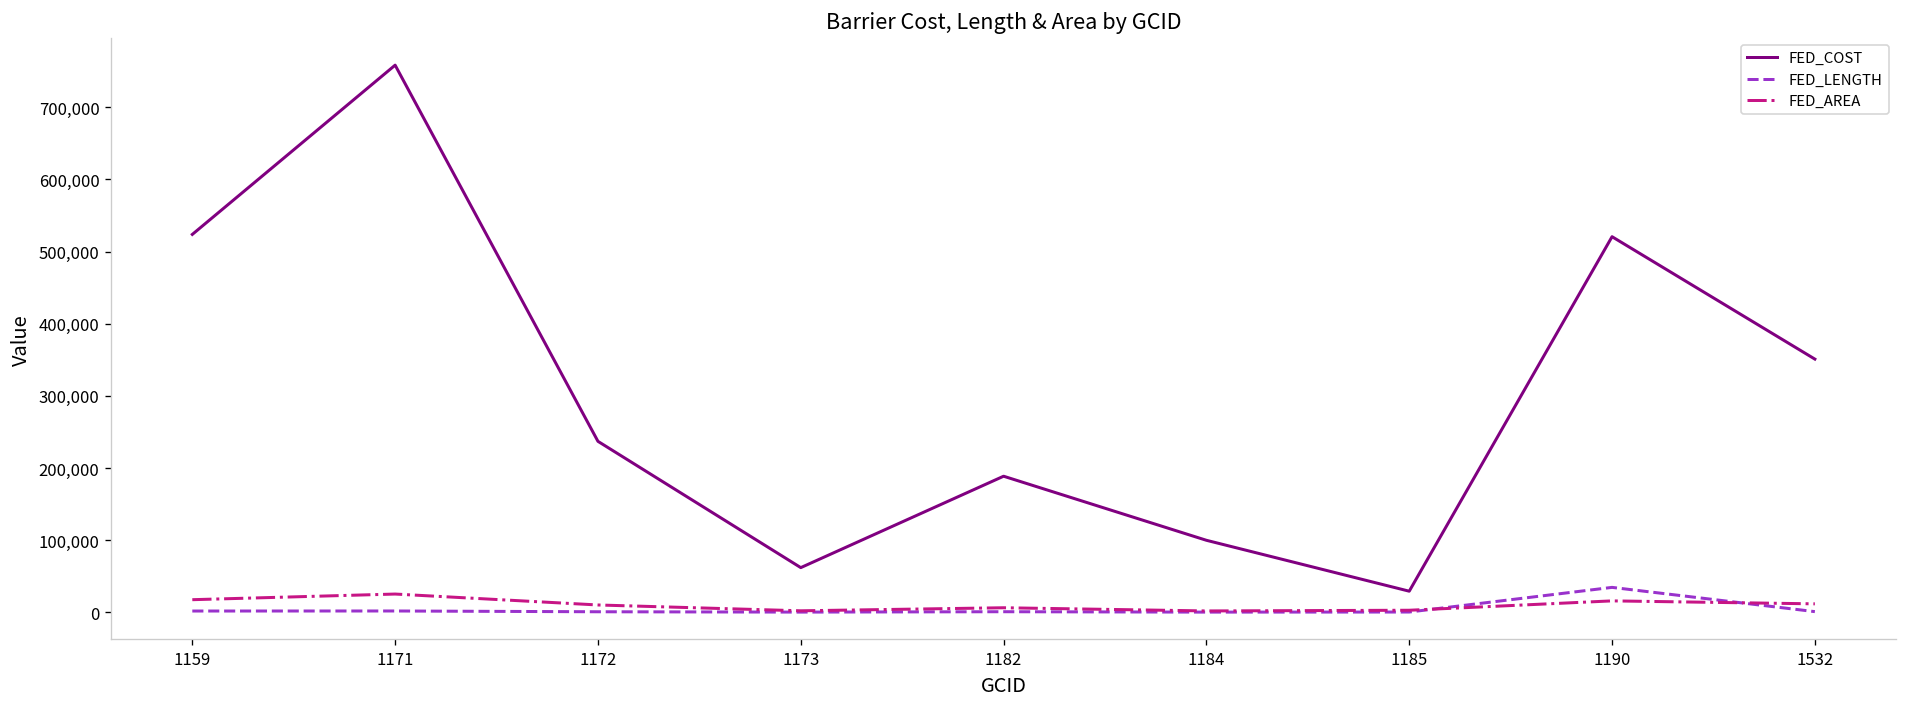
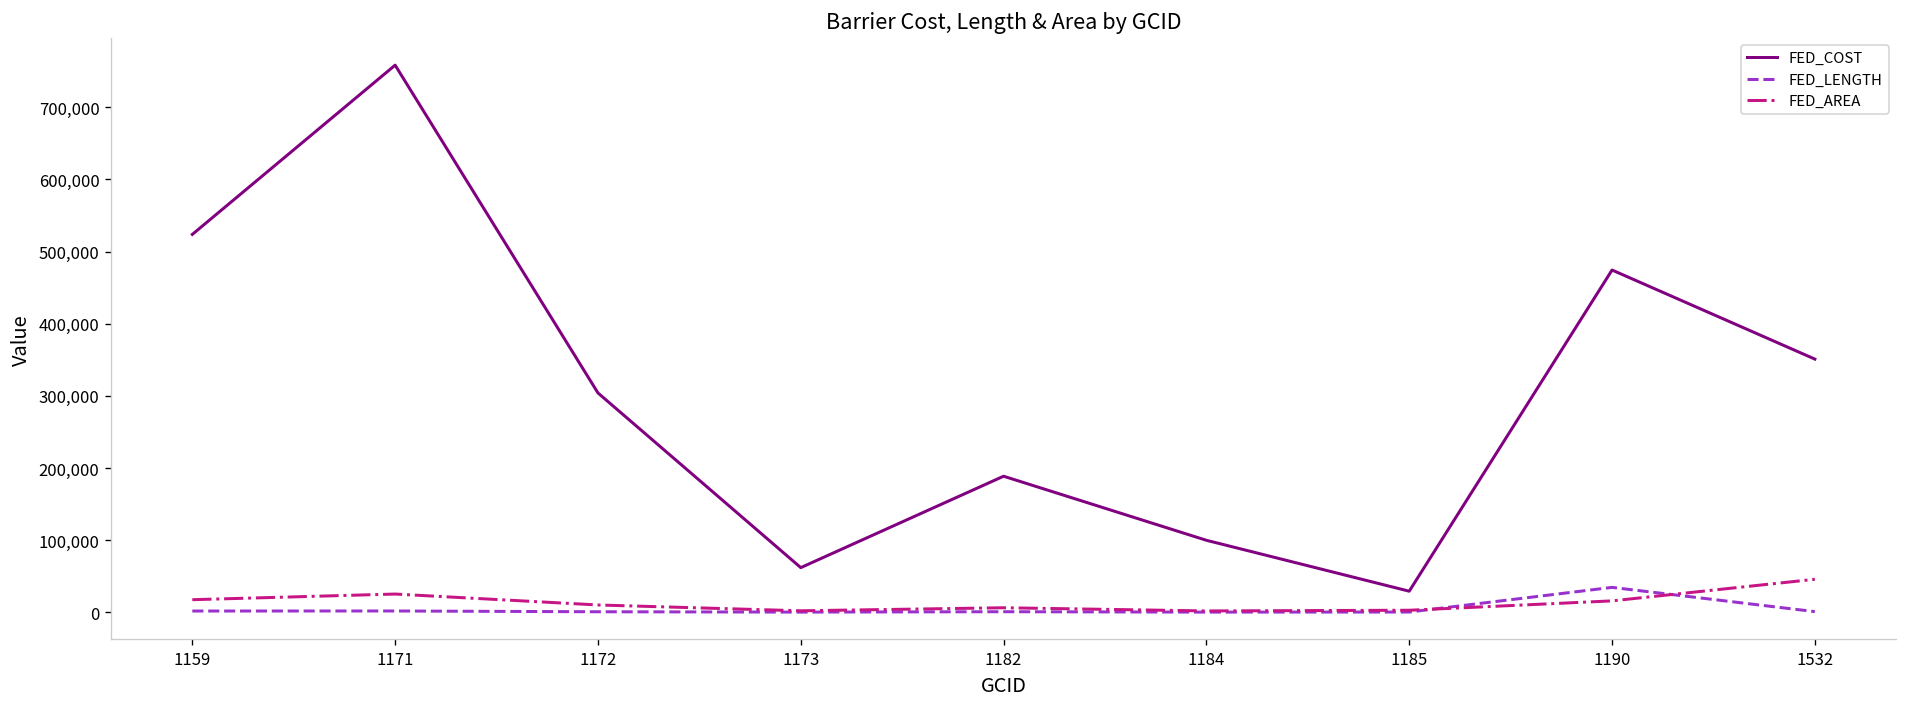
FED_COST, 1172: 240,000 -> 300,000
FED_COST, 1190: 520,000 -> 470,000
FED_AREA, 1532: 10,000 -> 50,000
